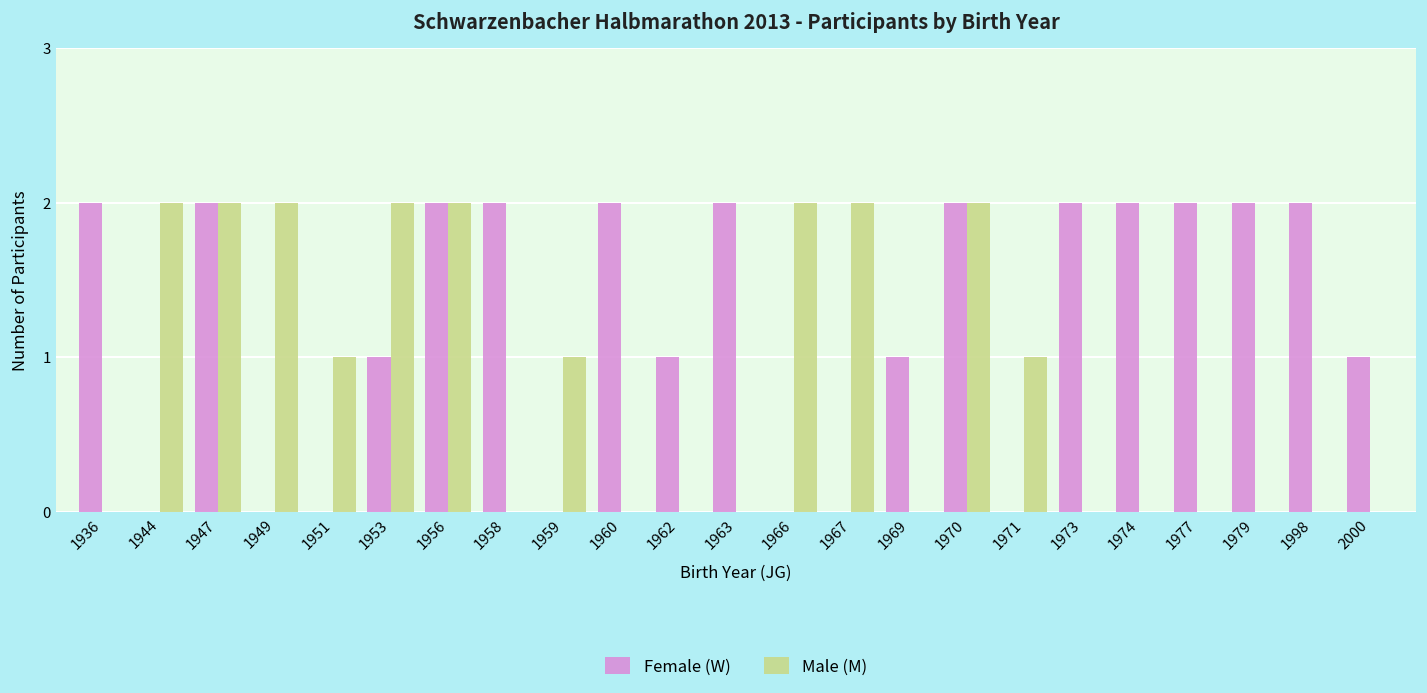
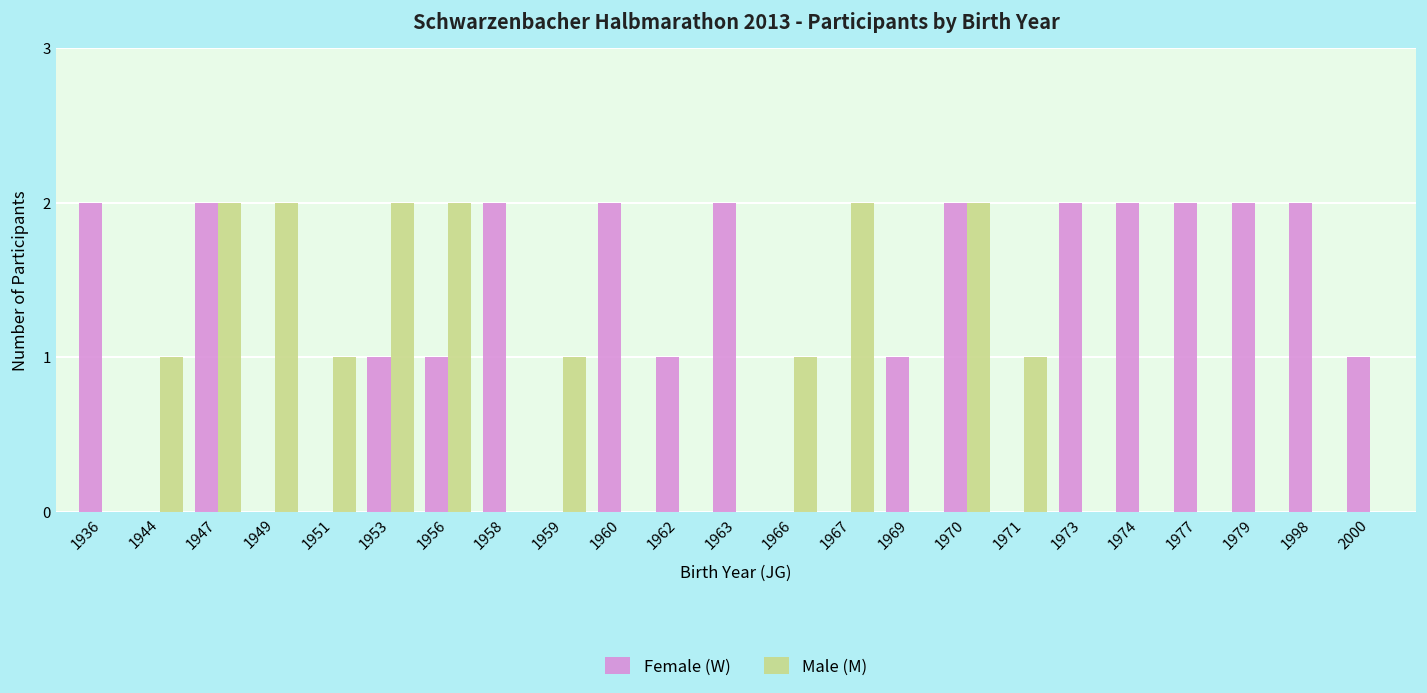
Male (M), 1944: 2 -> 1
Female (W), 1956: 2 -> 1
Male (M), 1966: 2 -> 1
